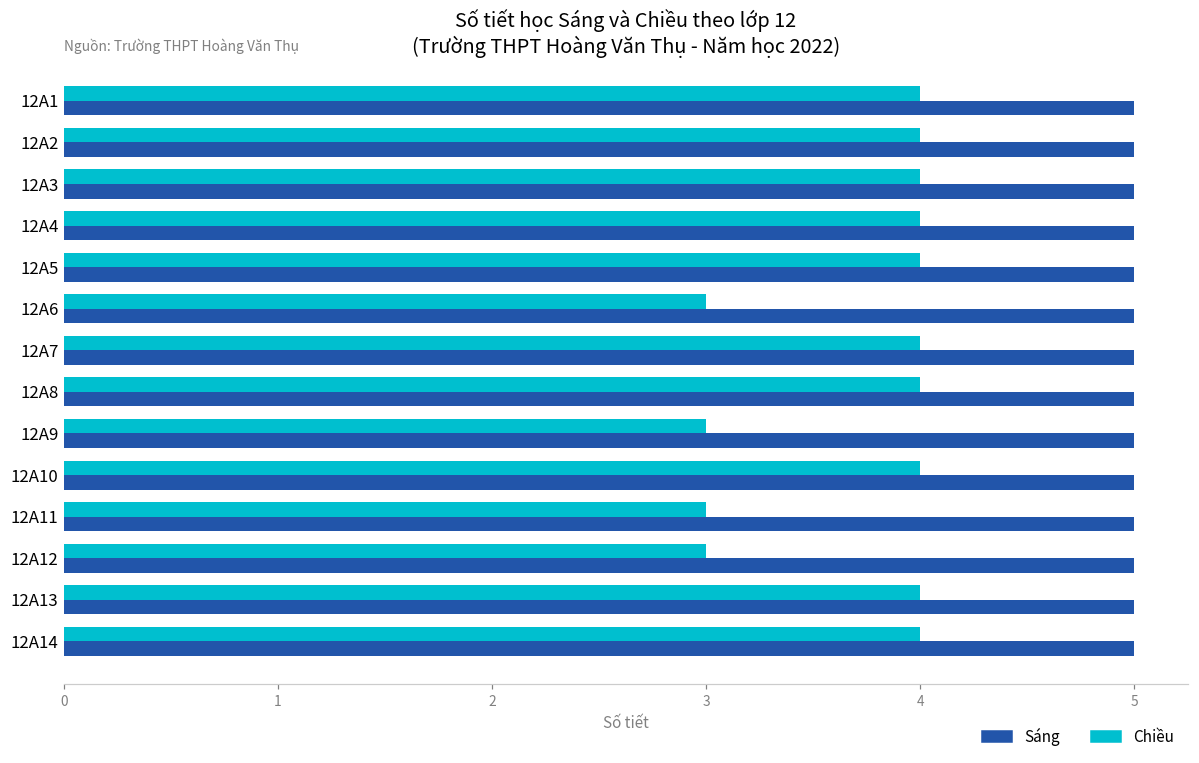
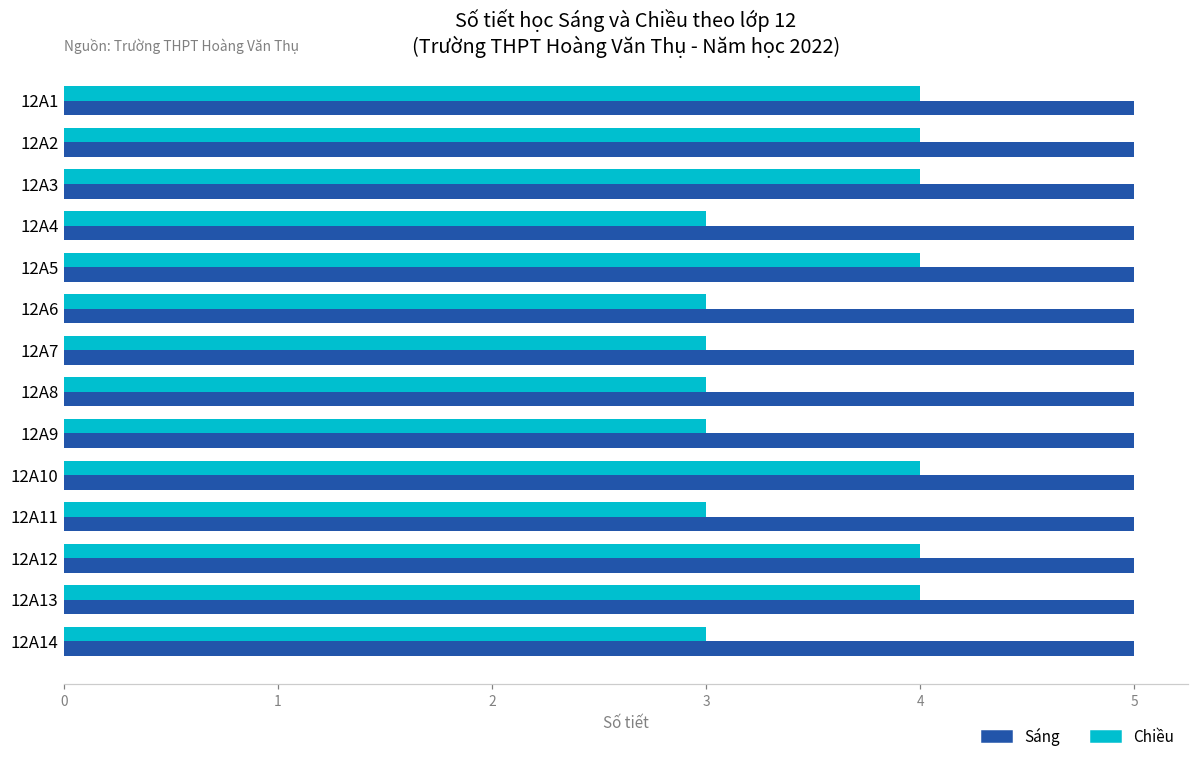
Chiều, 12A4: 4 -> 3
Chiều, 12A7: 4 -> 3
Chiều, 12A8: 4 -> 3
Chiều, 12A12: 3 -> 4
Chiều, 12A14: 4 -> 3
